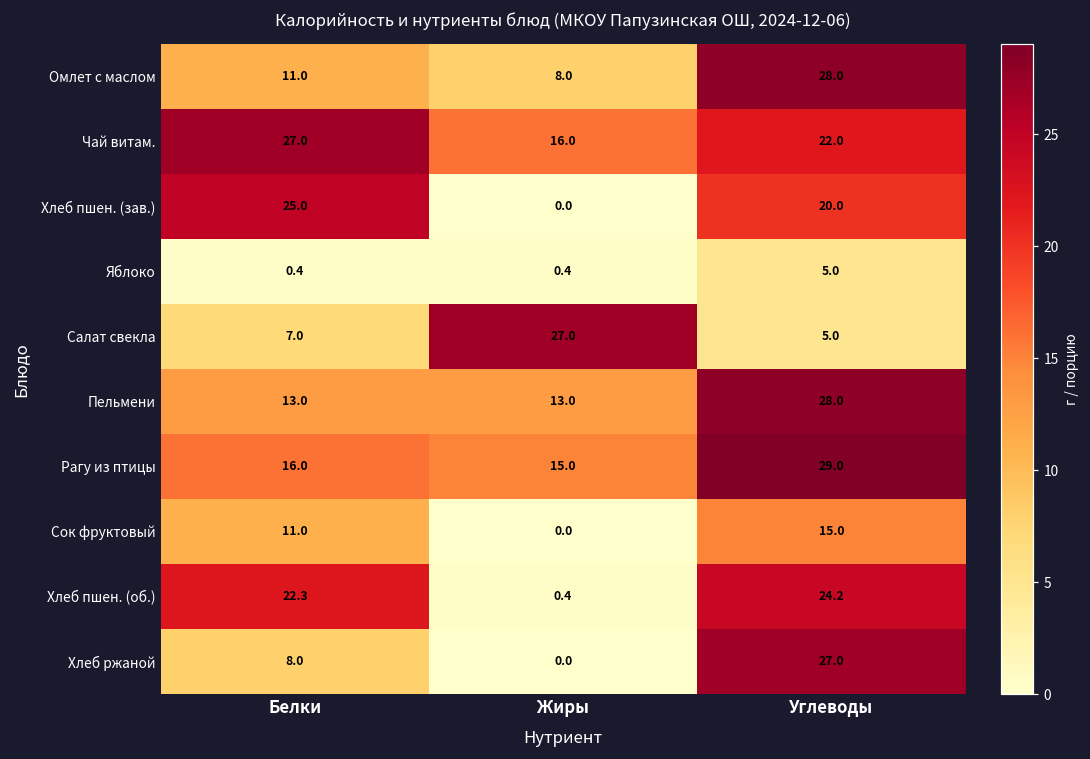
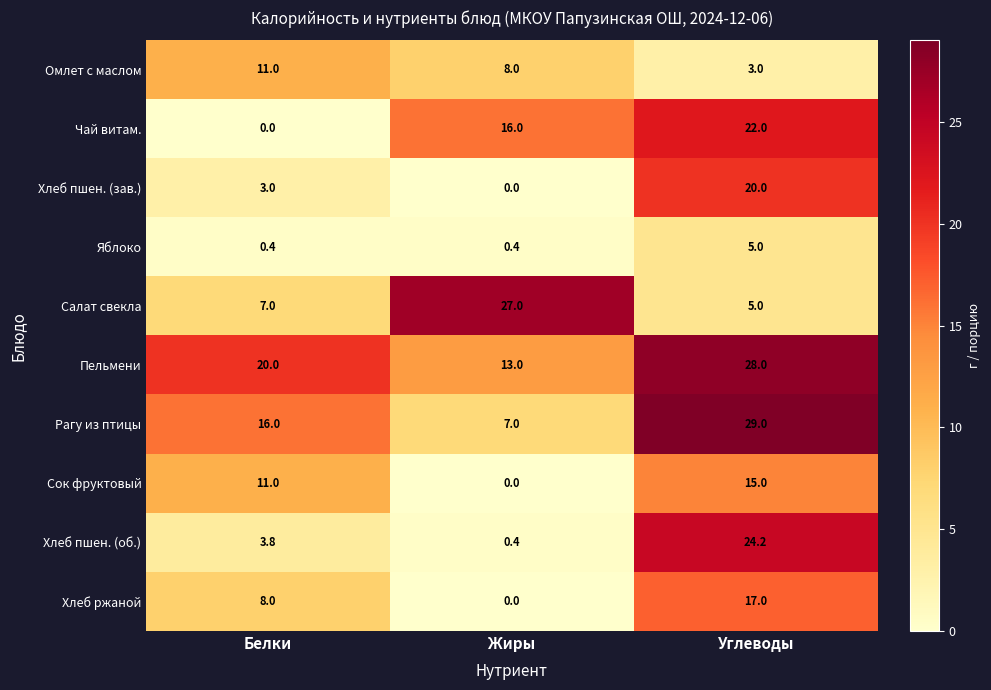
Омлет с маслом, Углеводы: 28.0 -> 3.0
Чай витам., Белки: 27.0 -> 0.0
Хлеб пшен. (зав.), Белки: 25.0 -> 3.0
Пельмени, Белки: 13.0 -> 20.0
Рагу из птицы, Жиры: 15.0 -> 7.0
Хлеб пшен. (об.), Белки: 22.3 -> 3.8
Хлеб ржаной, Углеводы: 27.0 -> 17.0
